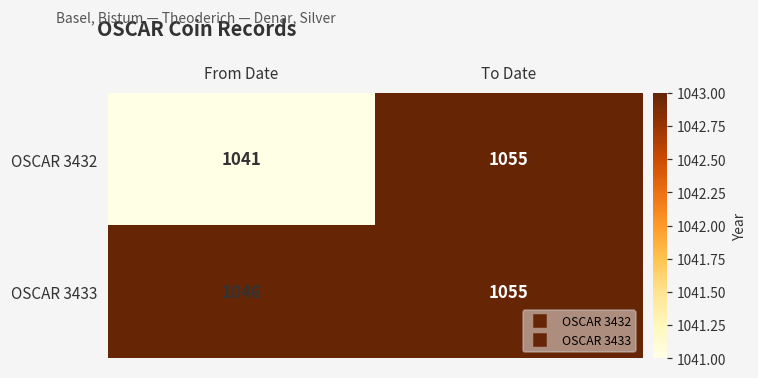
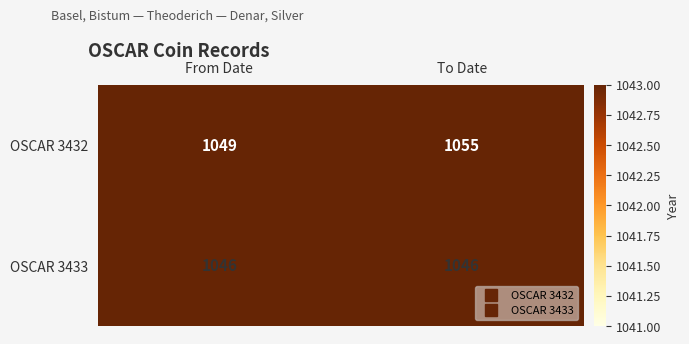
OSCAR 3432, From Date: 1041 -> 1049
OSCAR 3433, To Date: 1055 -> 1046
